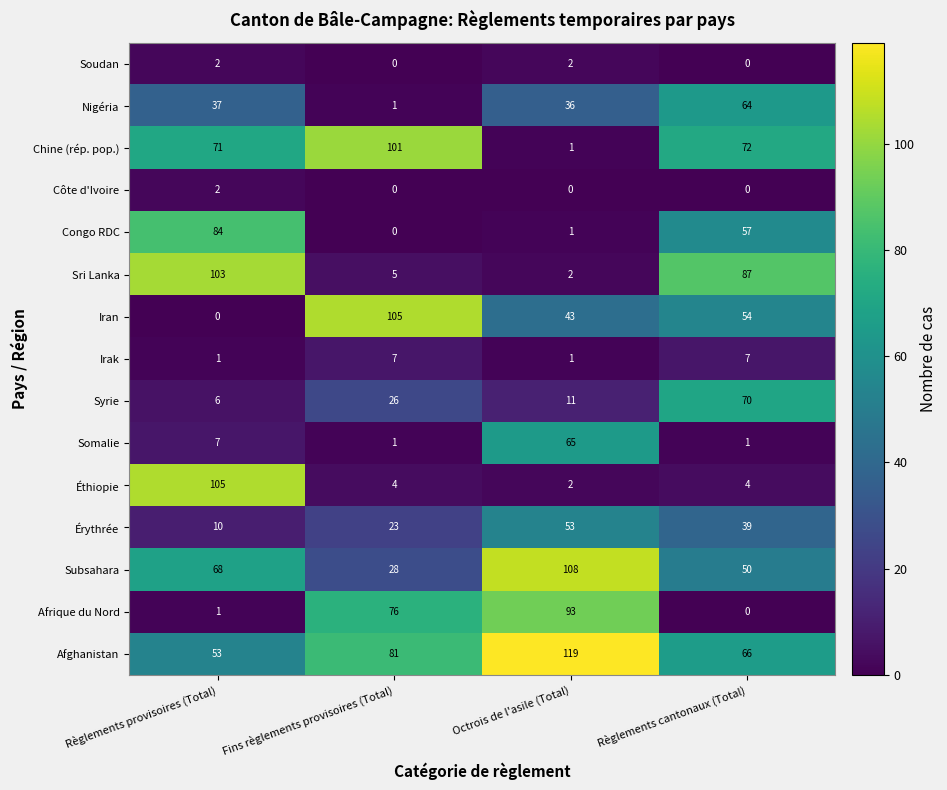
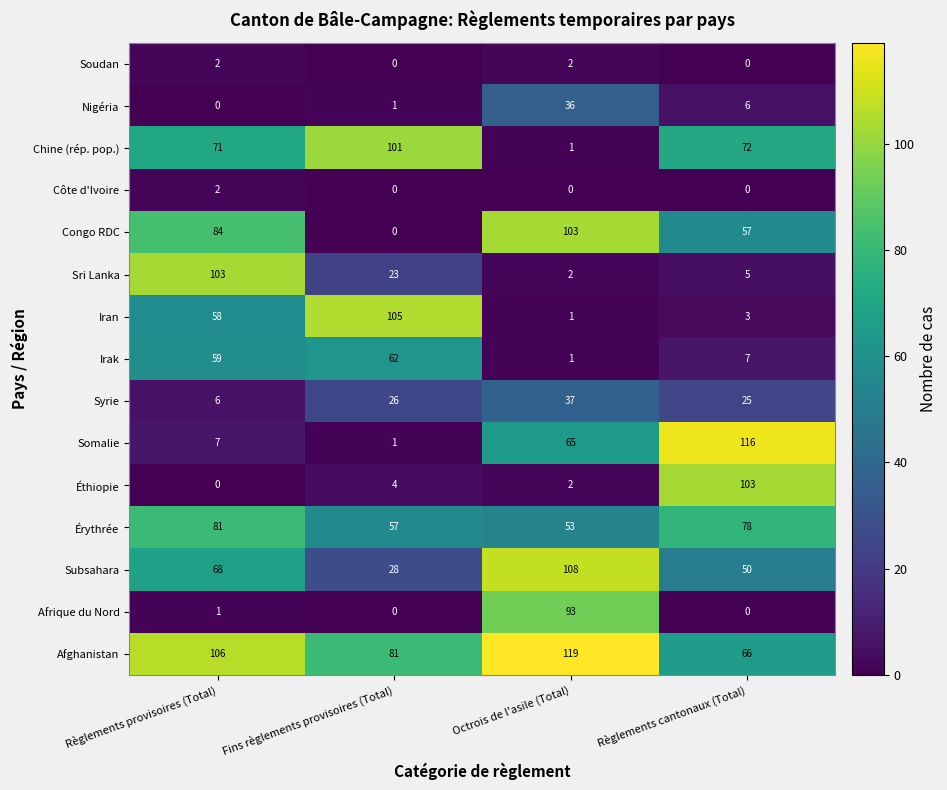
Nigéria, Règlements provisoires (Total): 37 -> 0
Nigéria, Règlements cantonaux (Total): 64 -> 6
Congo RDC, Octrois de l'asile (Total): 1 -> 103
Sri Lanka, Fins règlements provisoires (Total): 5 -> 23
Sri Lanka, Règlements cantonaux (Total): 87 -> 5
Iran, Règlements provisoires (Total): 0 -> 58
Iran, Octrois de l'asile (Total): 43 -> 1
Iran, Règlements cantonaux (Total): 54 -> 3
Irak, Règlements provisoires (Total): 1 -> 59
Irak, Fins règlements provisoires (Total): 7 -> 62
Syrie, Octrois de l'asile (Total): 11 -> 37
Syrie, Règlements cantonaux (Total): 70 -> 25
Somalie, Règlements cantonaux (Total): 1 -> 116
Éthiopie, Règlements provisoires (Total): 105 -> 0
Éthiopie, Règlements cantonaux (Total): 4 -> 103
Érythrée, Règlements provisoires (Total): 10 -> 81
Érythrée, Fins règlements provisoires (Total): 23 -> 57
Érythrée, Règlements cantonaux (Total): 39 -> 78
Afrique du Nord, Fins règlements provisoires (Total): 76 -> 0
Afghanistan, Règlements provisoires (Total): 53 -> 106
